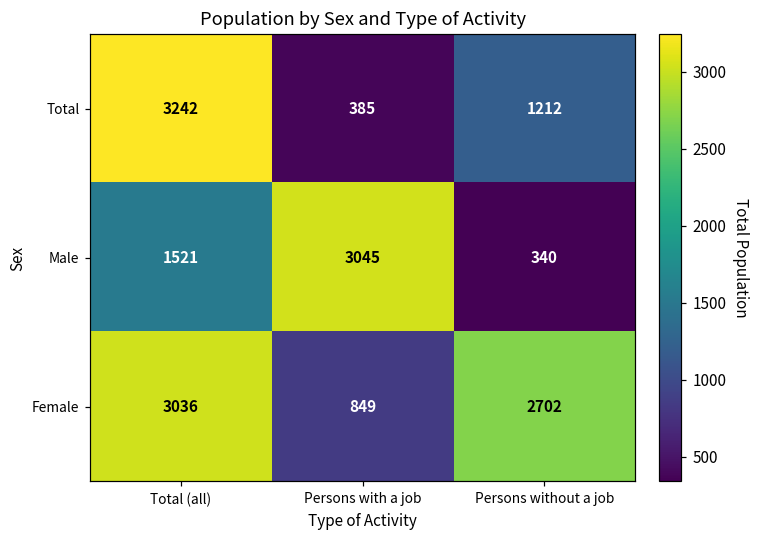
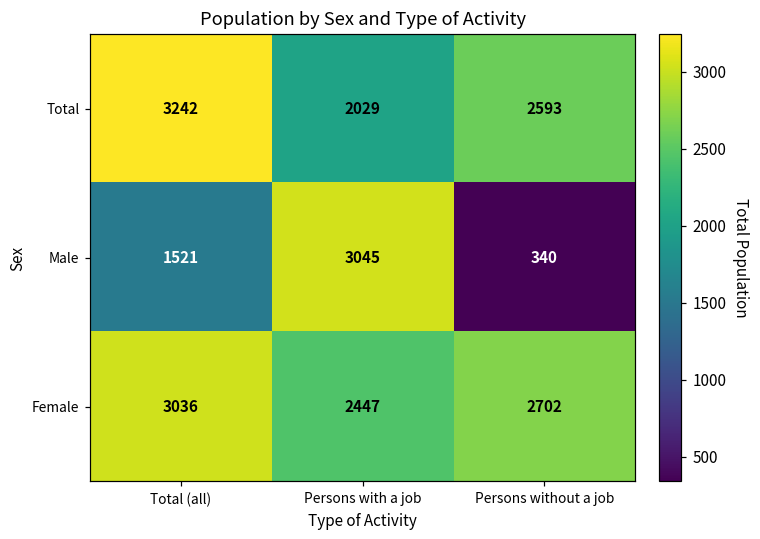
Total, Persons with a job: 385 -> 2029
Total, Persons without a job: 1212 -> 2593
Female, Persons with a job: 849 -> 2447
